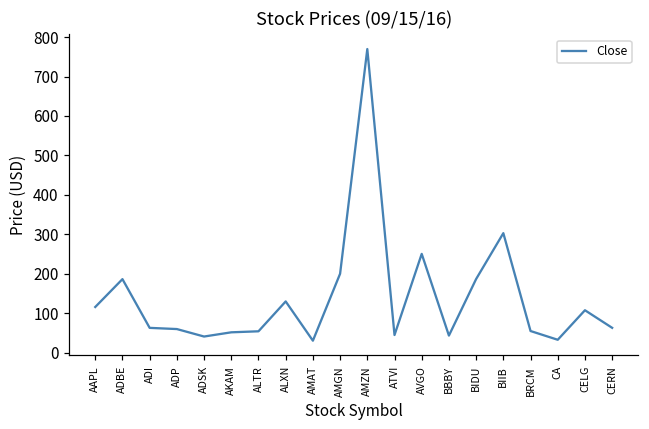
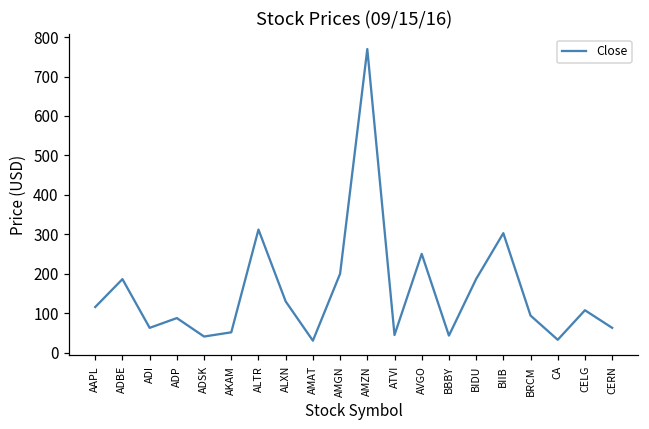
ADP: 60 -> 90
ALTR: 50 -> 310
BRCM: 50 -> 90
